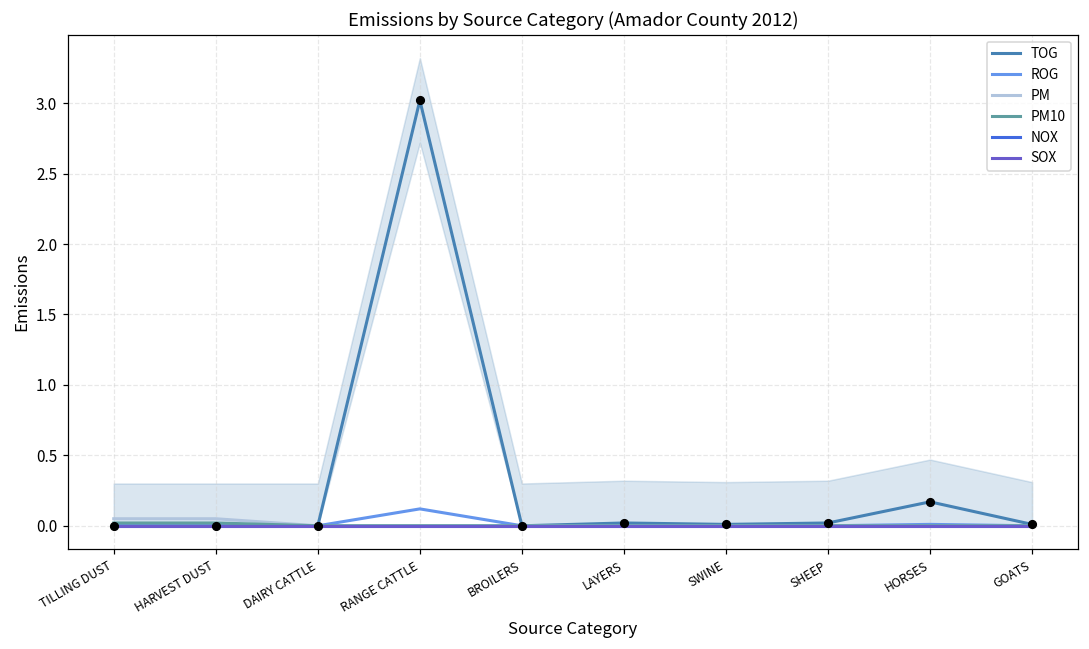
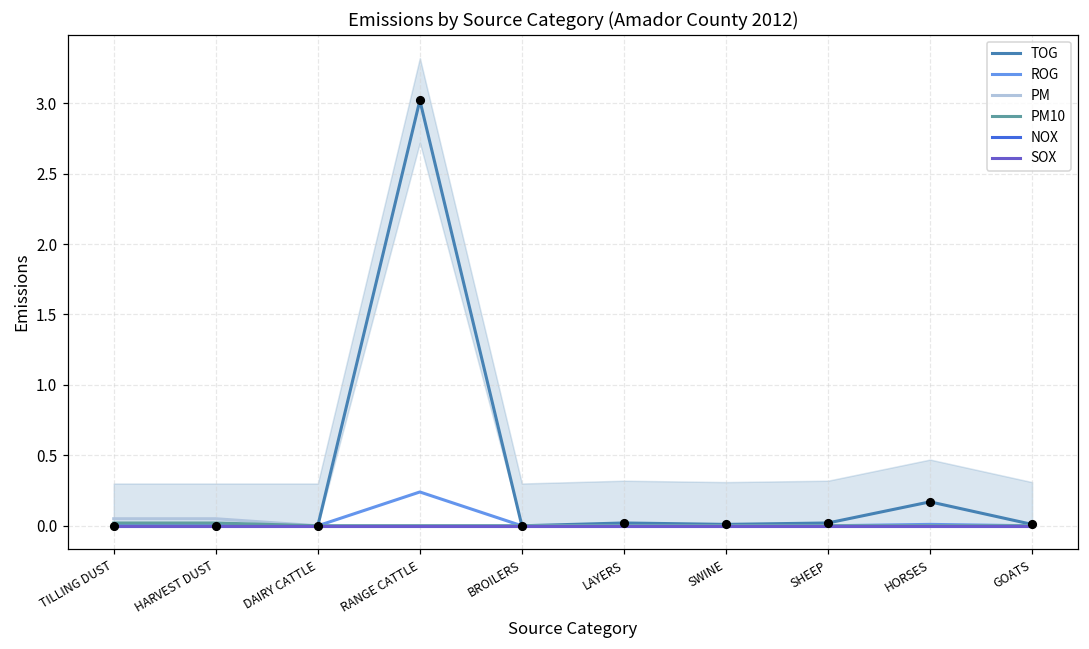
ROG, RANGE CATTLE: 0.12 -> 0.24
